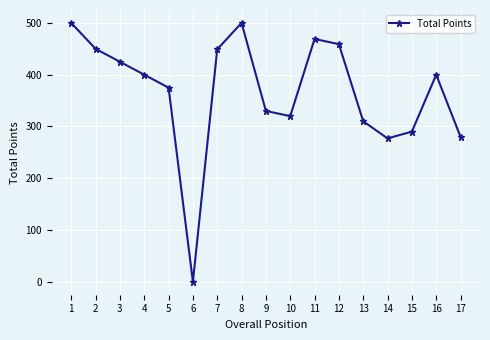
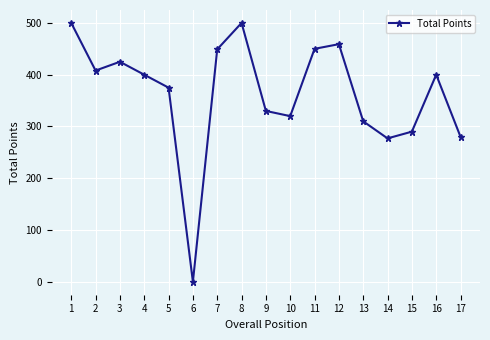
2: 450 -> 410
11: 470 -> 450
